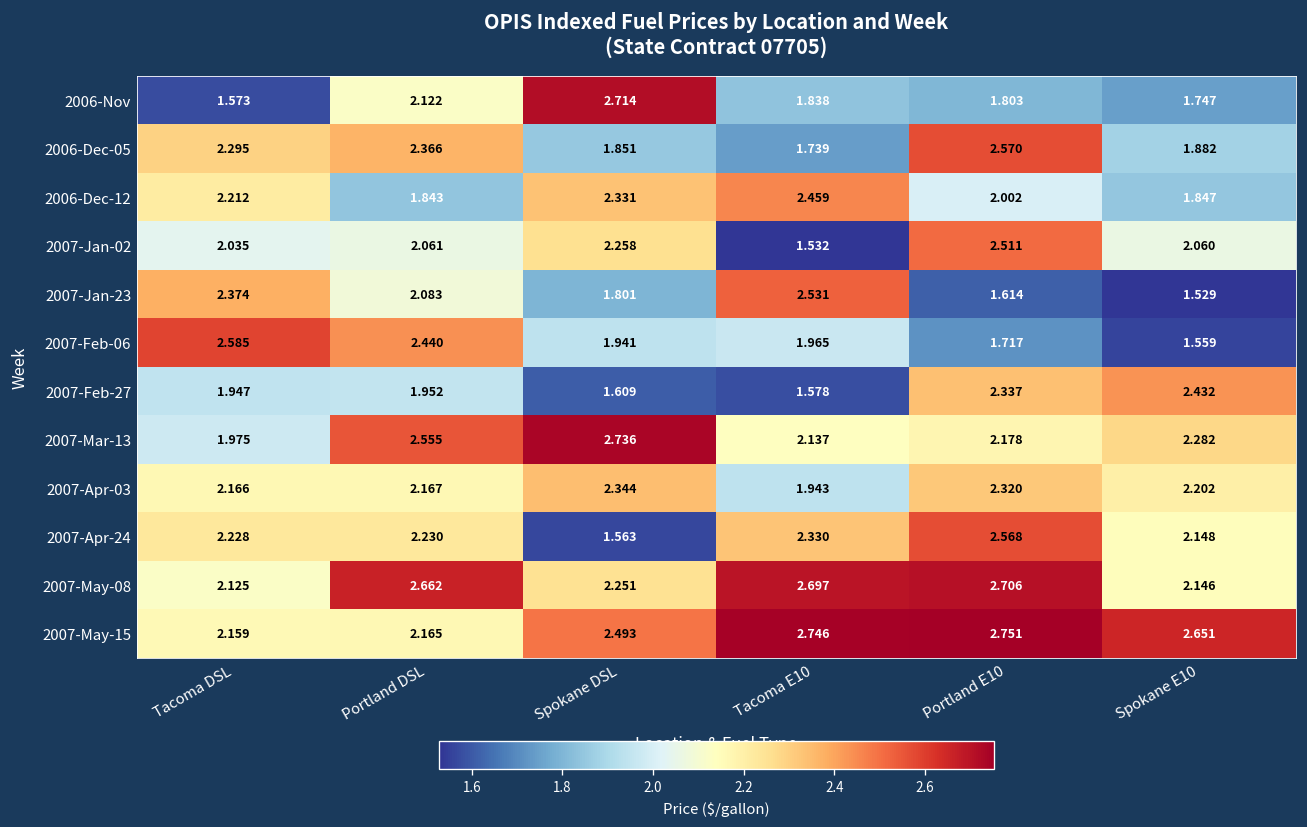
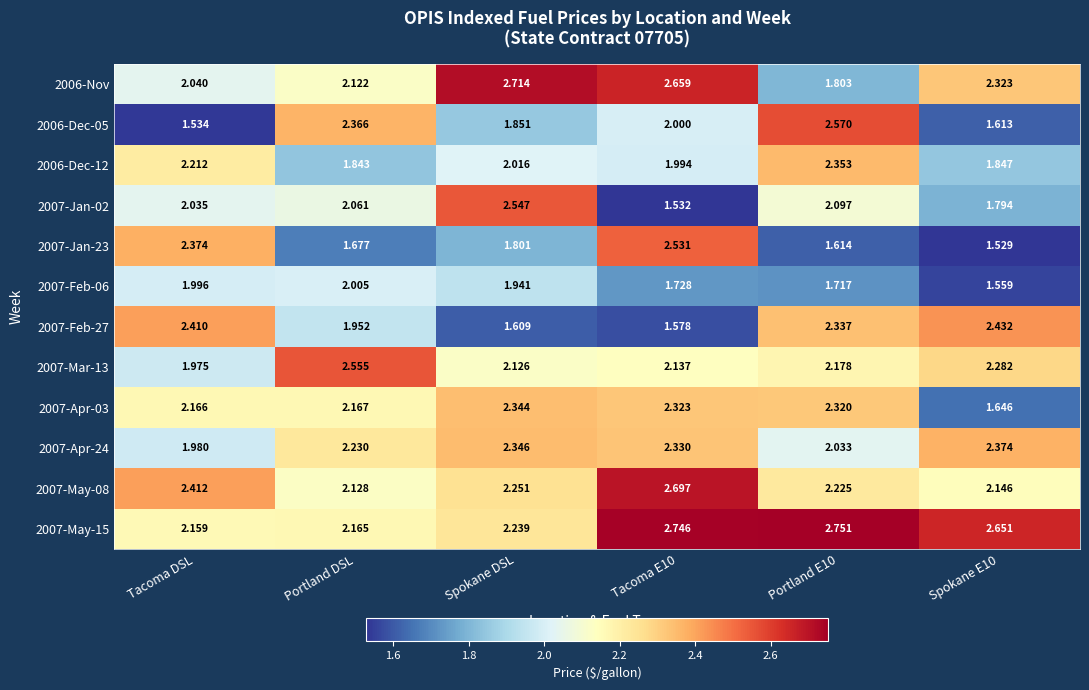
2006-Nov, Tacoma DSL: 1.573 -> 2.040
2006-Nov, Tacoma E10: 1.838 -> 2.659
2006-Nov, Spokane E10: 1.747 -> 2.323
2006-Dec-05, Tacoma DSL: 2.295 -> 1.534
2006-Dec-05, Tacoma E10: 1.739 -> 2.000
2006-Dec-05, Spokane E10: 1.882 -> 1.613
2006-Dec-12, Spokane DSL: 2.331 -> 2.016
2006-Dec-12, Tacoma E10: 2.459 -> 1.994
2006-Dec-12, Portland E10: 2.002 -> 2.353
2007-Jan-02, Spokane DSL: 2.258 -> 2.547
2007-Jan-02, Portland E10: 2.511 -> 2.097
2007-Jan-02, Spokane E10: 2.060 -> 1.794
2007-Jan-23, Portland DSL: 2.083 -> 1.677
2007-Feb-06, Tacoma DSL: 2.585 -> 1.996
2007-Feb-06, Portland DSL: 2.440 -> 2.005
2007-Feb-06, Tacoma E10: 1.965 -> 1.728
2007-Feb-27, Tacoma DSL: 1.947 -> 2.410
2007-Mar-13, Spokane DSL: 2.736 -> 2.126
2007-Apr-03, Tacoma E10: 1.943 -> 2.323
2007-Apr-03, Spokane E10: 2.202 -> 1.646
2007-Apr-24, Tacoma DSL: 2.228 -> 1.980
2007-Apr-24, Spokane DSL: 1.563 -> 2.346
2007-Apr-24, Portland E10: 2.568 -> 2.033
2007-Apr-24, Spokane E10: 2.148 -> 2.374
2007-May-08, Tacoma DSL: 2.125 -> 2.412
2007-May-08, Portland DSL: 2.662 -> 2.128
2007-May-08, Portland E10: 2.706 -> 2.225
2007-May-15, Spokane DSL: 2.493 -> 2.239
